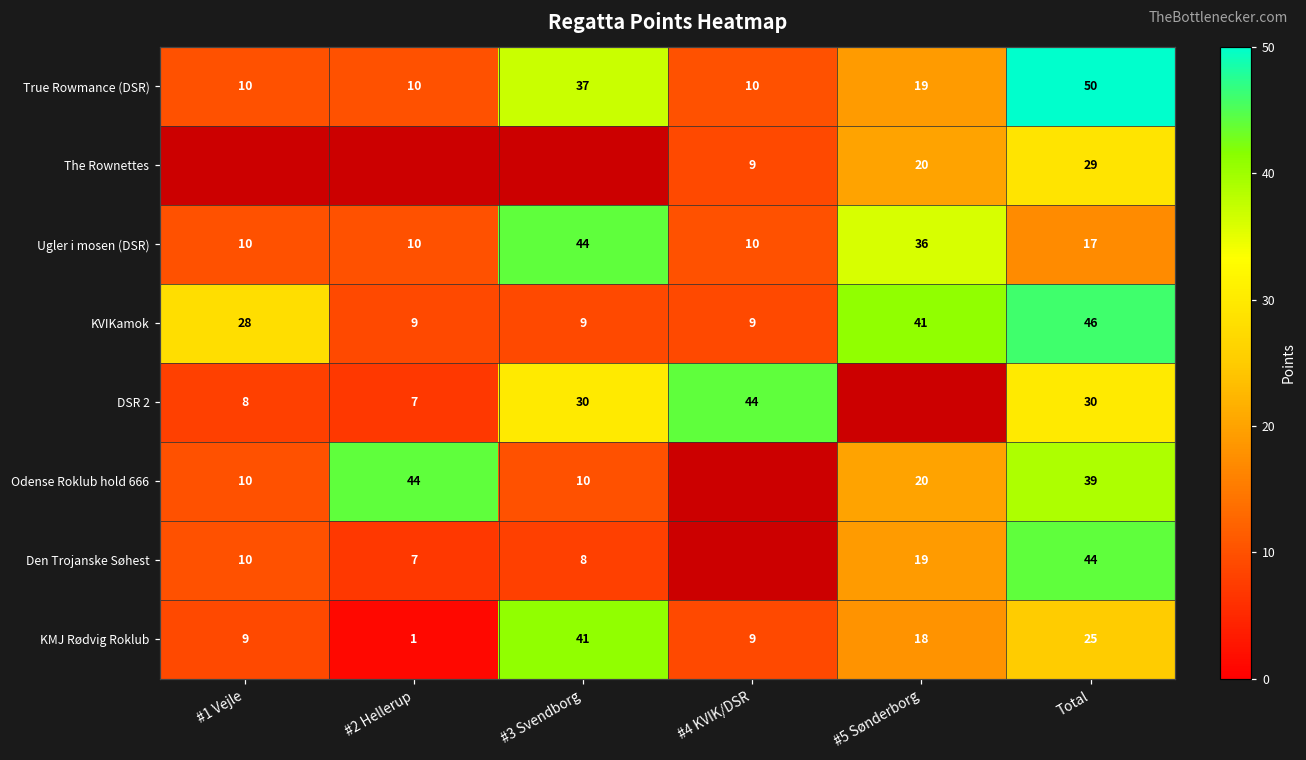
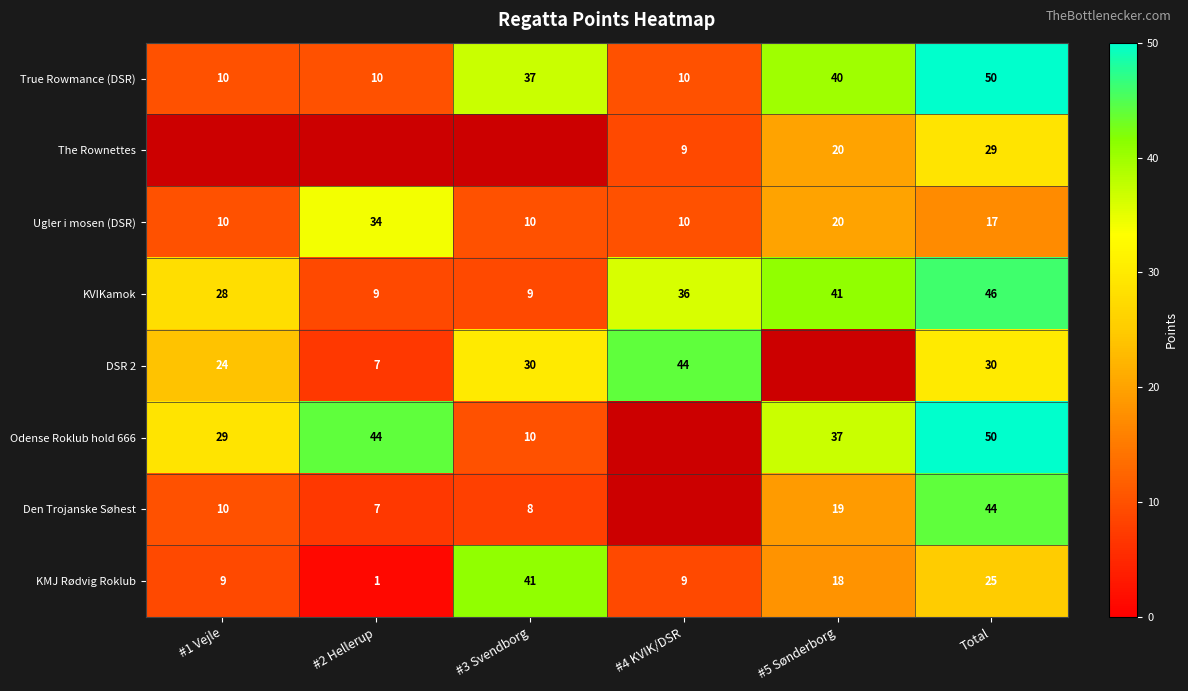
True Rowmance (DSR), #5 Sønderborg: 19 -> 40
Ugler i mosen (DSR), #2 Hellerup: 10 -> 34
Ugler i mosen (DSR), #3 Svendborg: 44 -> 10
Ugler i mosen (DSR), #5 Sønderborg: 36 -> 20
KVIKamok, #4 KVIK/DSR: 9 -> 36
DSR 2, #1 Vejle: 8 -> 24
Odense Roklub hold 666, #1 Vejle: 10 -> 29
Odense Roklub hold 666, #5 Sønderborg: 20 -> 37
Odense Roklub hold 666, Total: 39 -> 50
